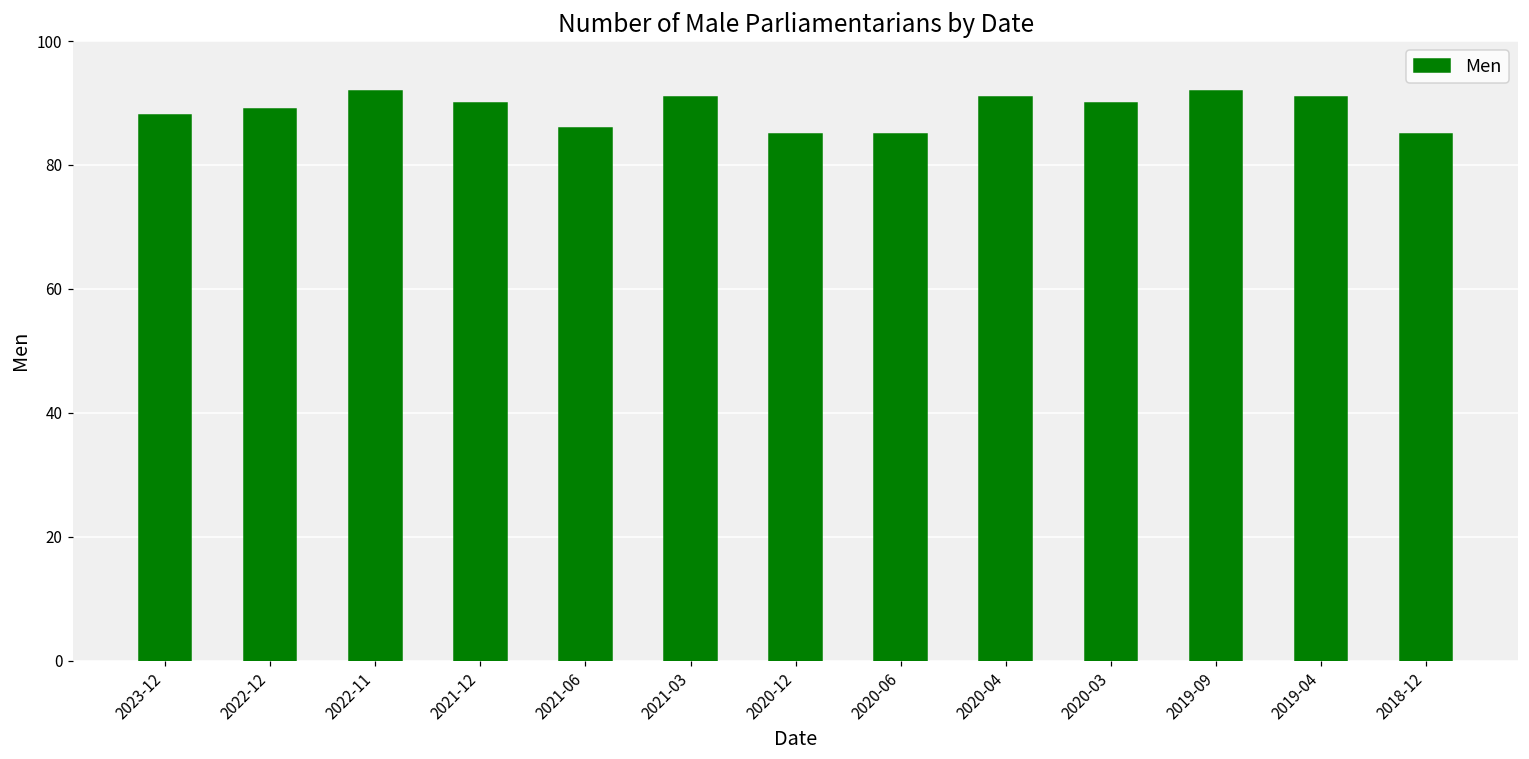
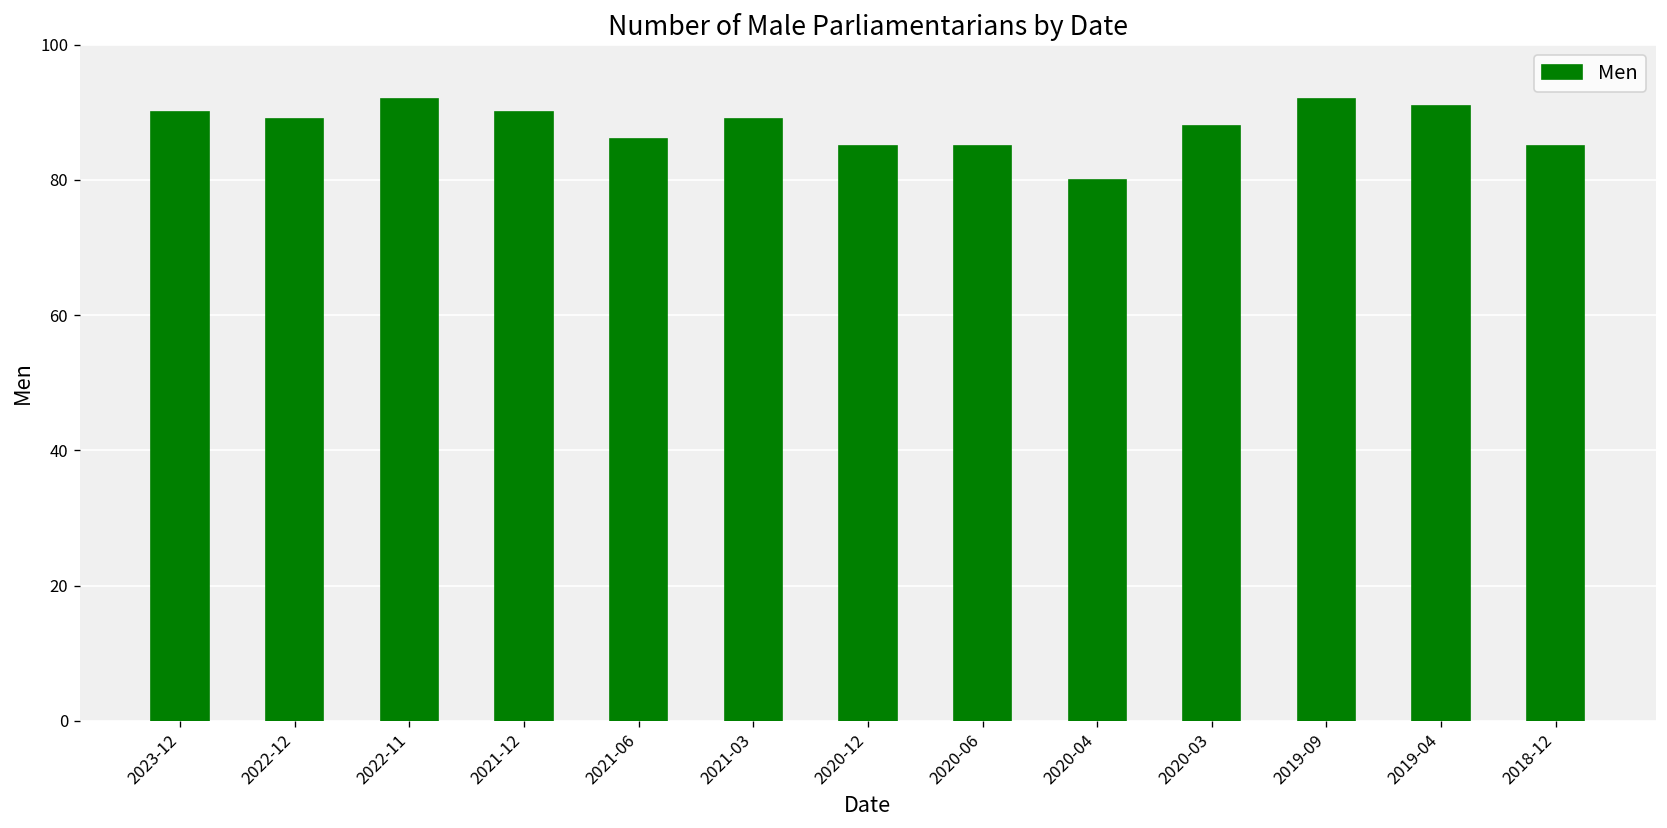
2023-12: 88 -> 90
2021-03: 91 -> 89
2020-04: 91 -> 80
2020-03: 90 -> 88
